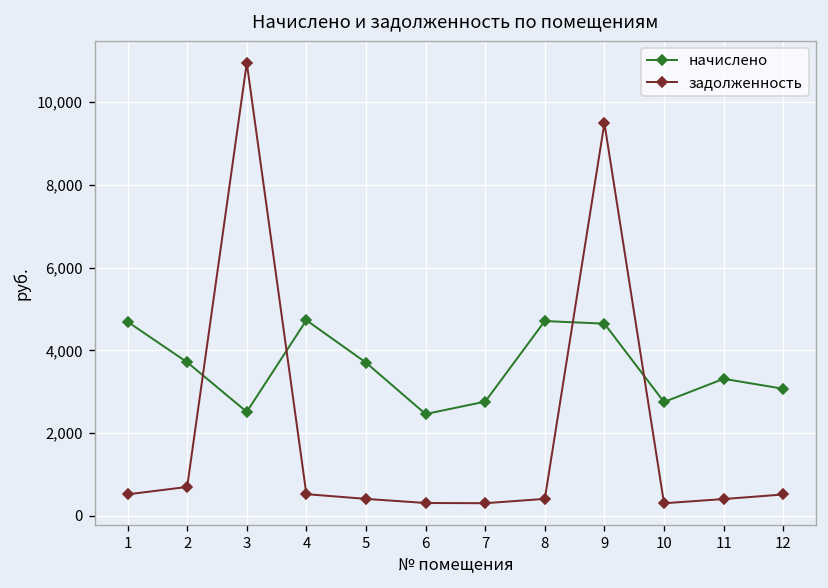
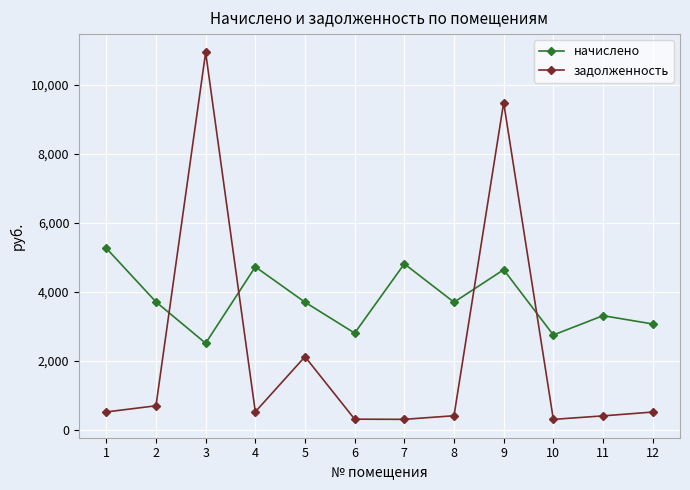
начислено, 1: 4,700 -> 5,300
задолженность, 5: 400 -> 2,100
начислено, 6: 2,500 -> 2,800
начислено, 7: 2,800 -> 4,800
начислено, 8: 4,700 -> 3,700
